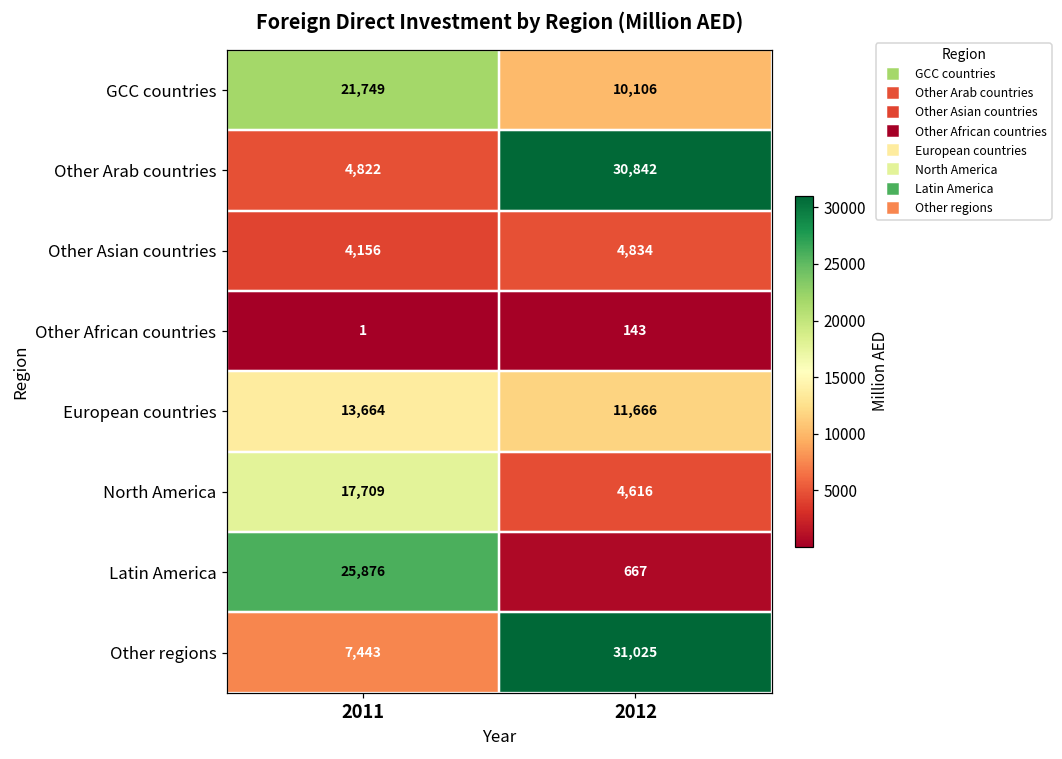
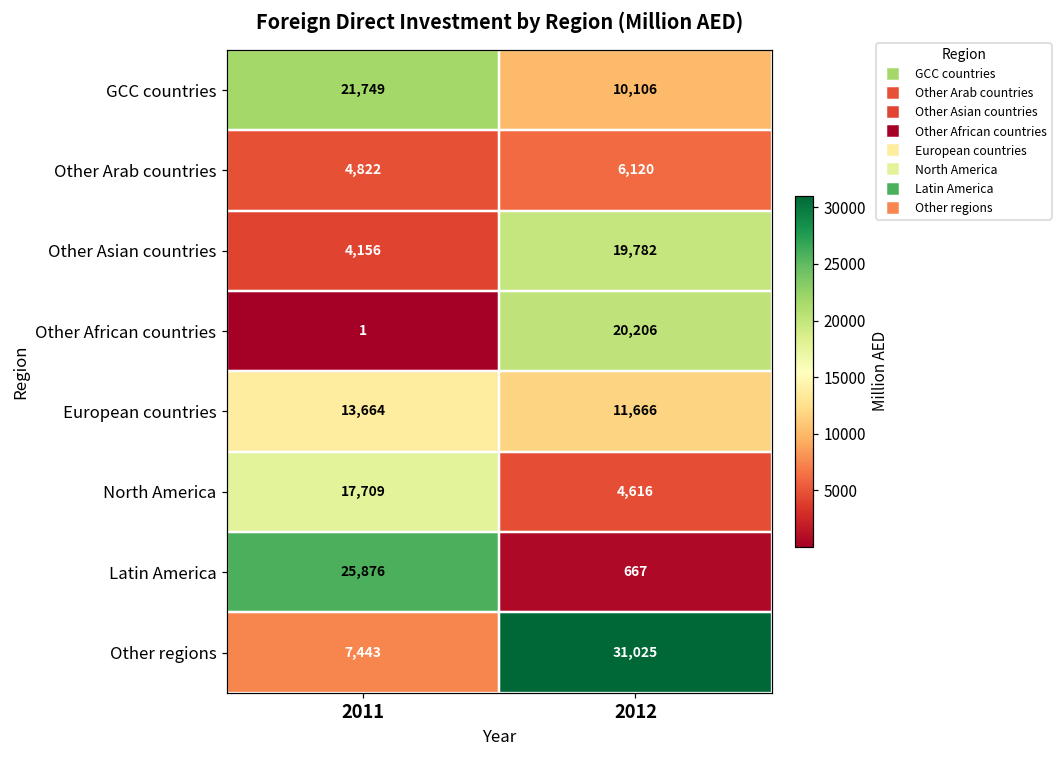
Other Arab countries, 2012: 30,842 -> 6,120
Other Asian countries, 2012: 4,834 -> 19,782
Other African countries, 2012: 143 -> 20,206
